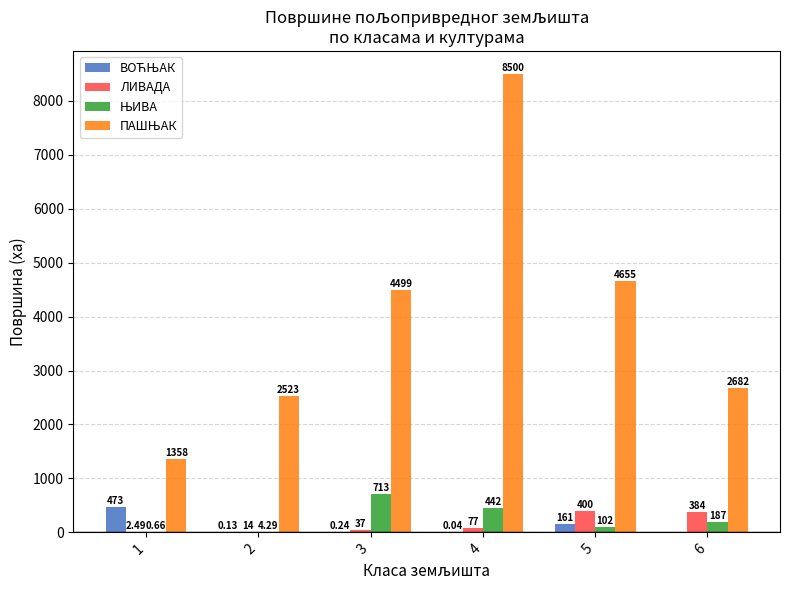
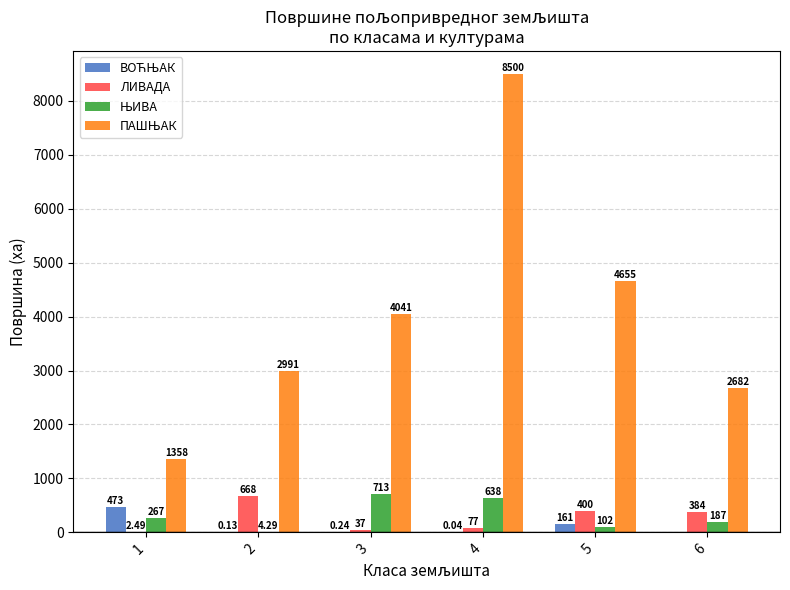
ЊИВА, 1: 0.66 -> 267
ЛИВАДА, 2: 14 -> 668
ПАШЊАК, 2: 2523 -> 2991
ПАШЊАК, 3: 4499 -> 4041
ЊИВА, 4: 442 -> 638
